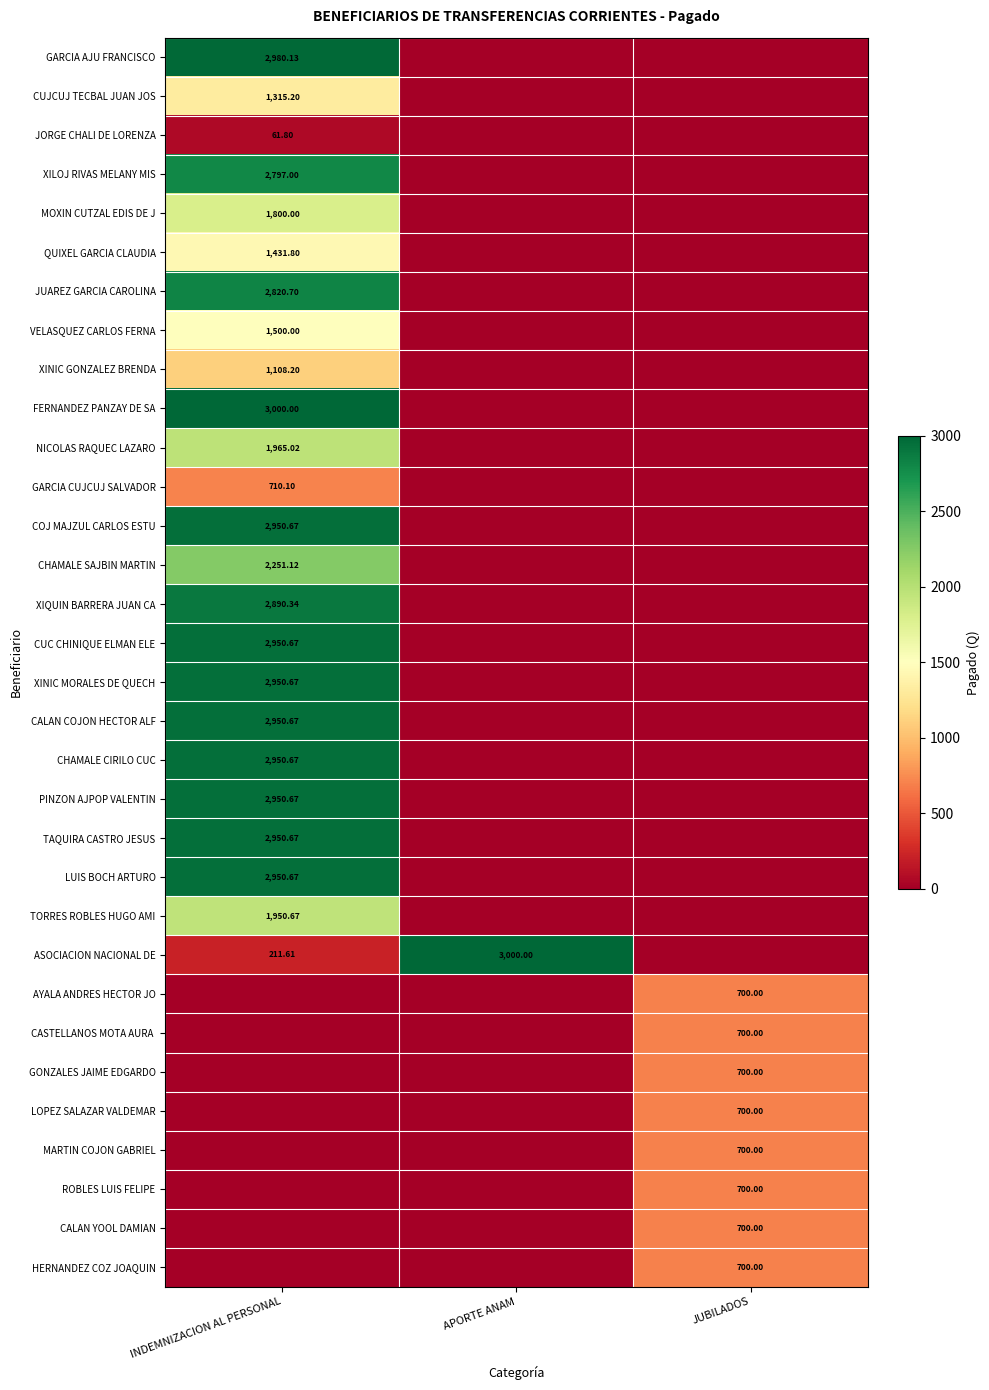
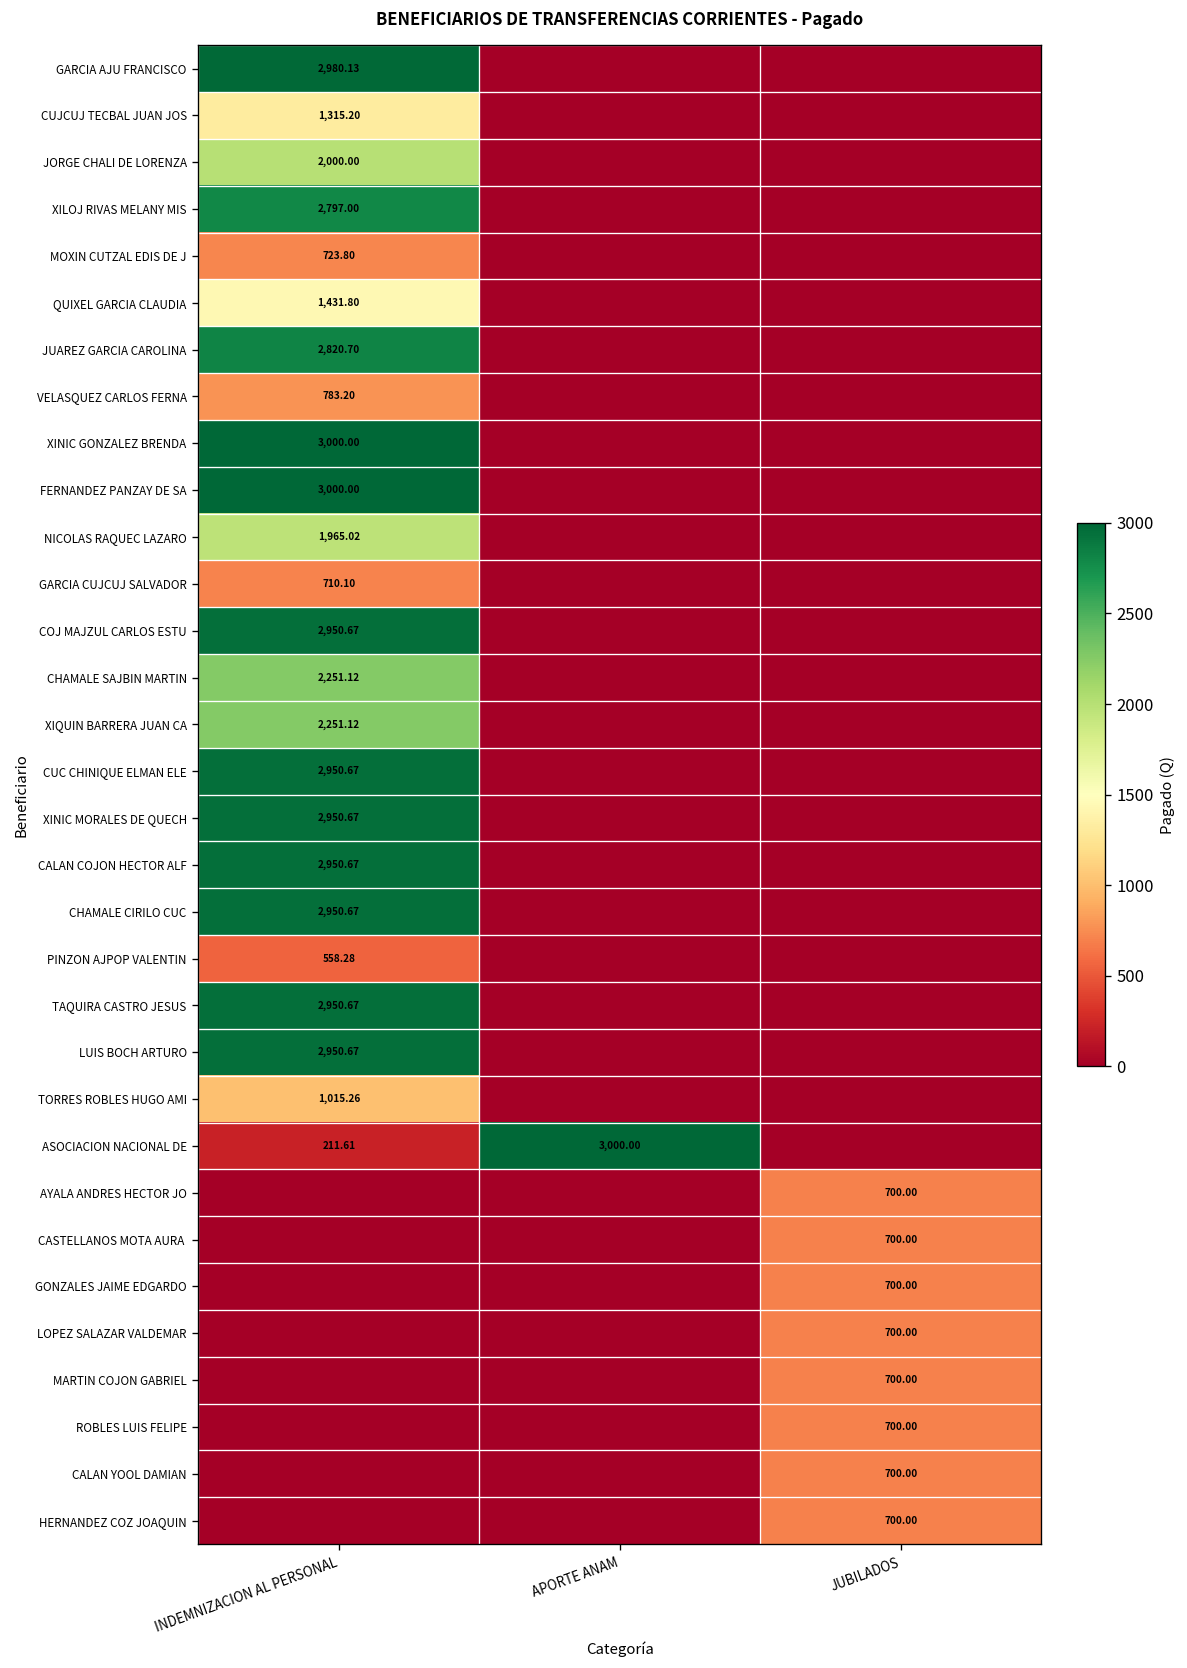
JORGE CHALI DE LORENZA, INDEMNIZACION AL PERSONAL: 61.80 -> 2,000.00
MOXIN CUTZAL EDIS DE J, INDEMNIZACION AL PERSONAL: 1,800.00 -> 723.80
VELASQUEZ CARLOS FERNA, INDEMNIZACION AL PERSONAL: 1,500.00 -> 783.20
XINIC GONZALEZ BRENDA, INDEMNIZACION AL PERSONAL: 1,108.20 -> 3,000.00
XIQUIN BARRERA JUAN CA, INDEMNIZACION AL PERSONAL: 2,890.34 -> 2,251.12
PINZON AJPOP VALENTIN, INDEMNIZACION AL PERSONAL: 2,950.67 -> 558.28
TORRES ROBLES HUGO AMI, INDEMNIZACION AL PERSONAL: 1,950.67 -> 1,015.26
